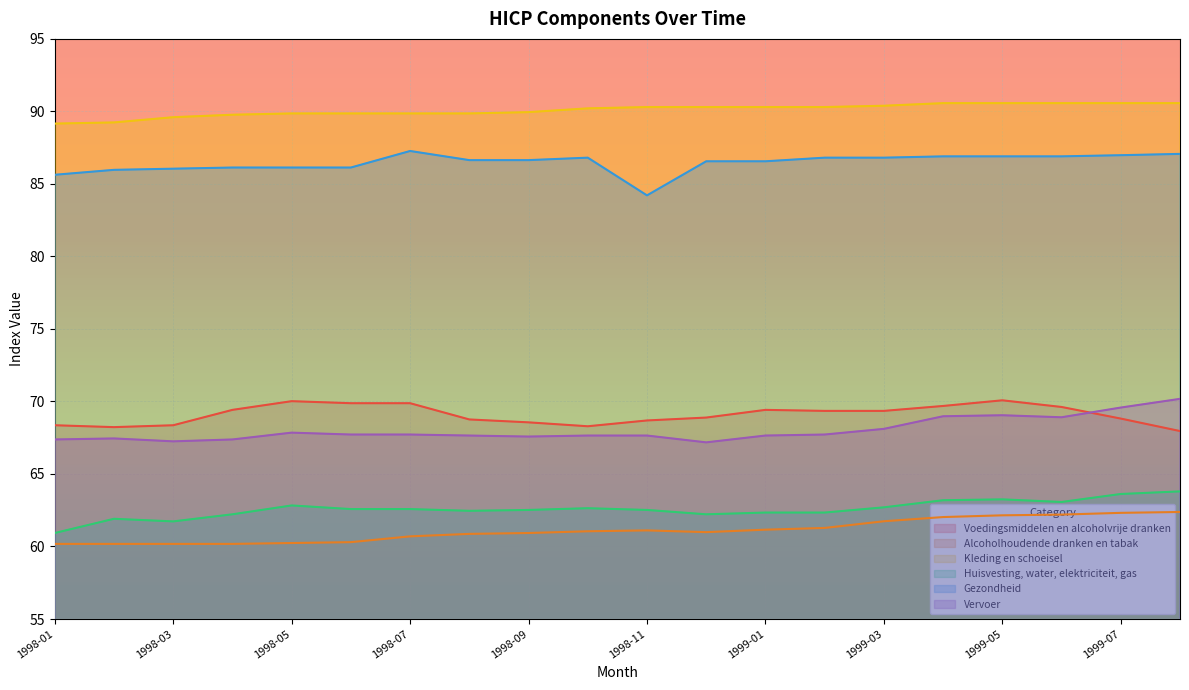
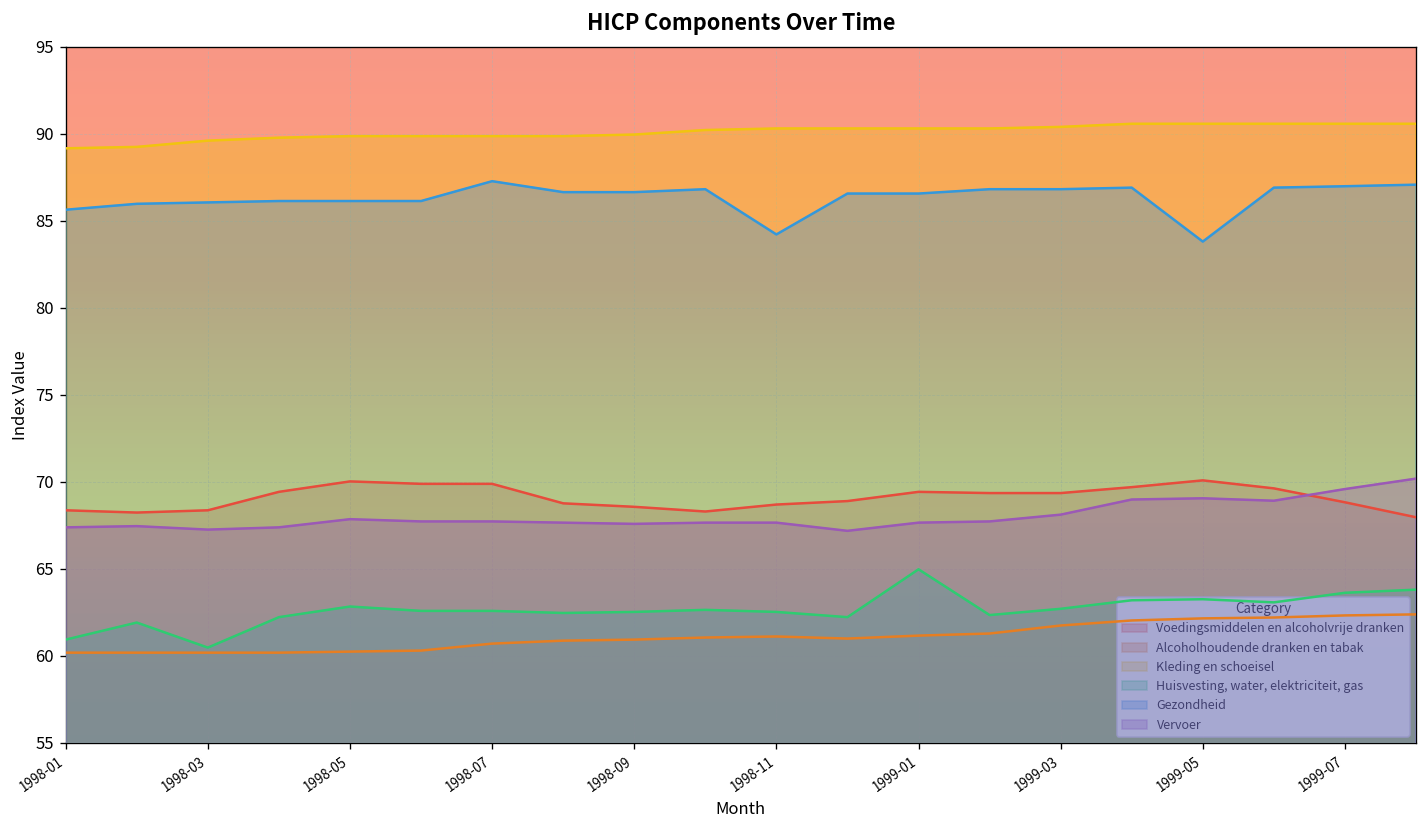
Huisvesting, water, elektriciteit, gas, 1998-03: 61.7 -> 60.5
Huisvesting, water, elektriciteit, gas, 1999-01: 62.3 -> 65.0
Gezondheid, 1999-05: 86.9 -> 83.8
